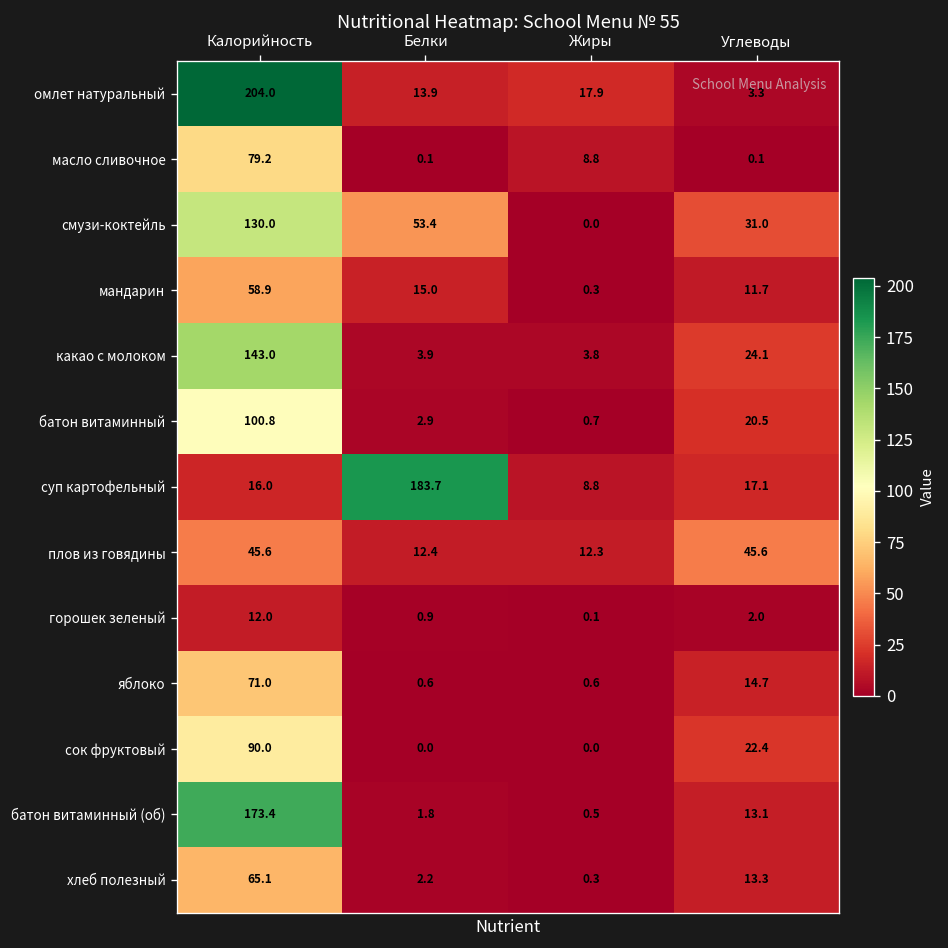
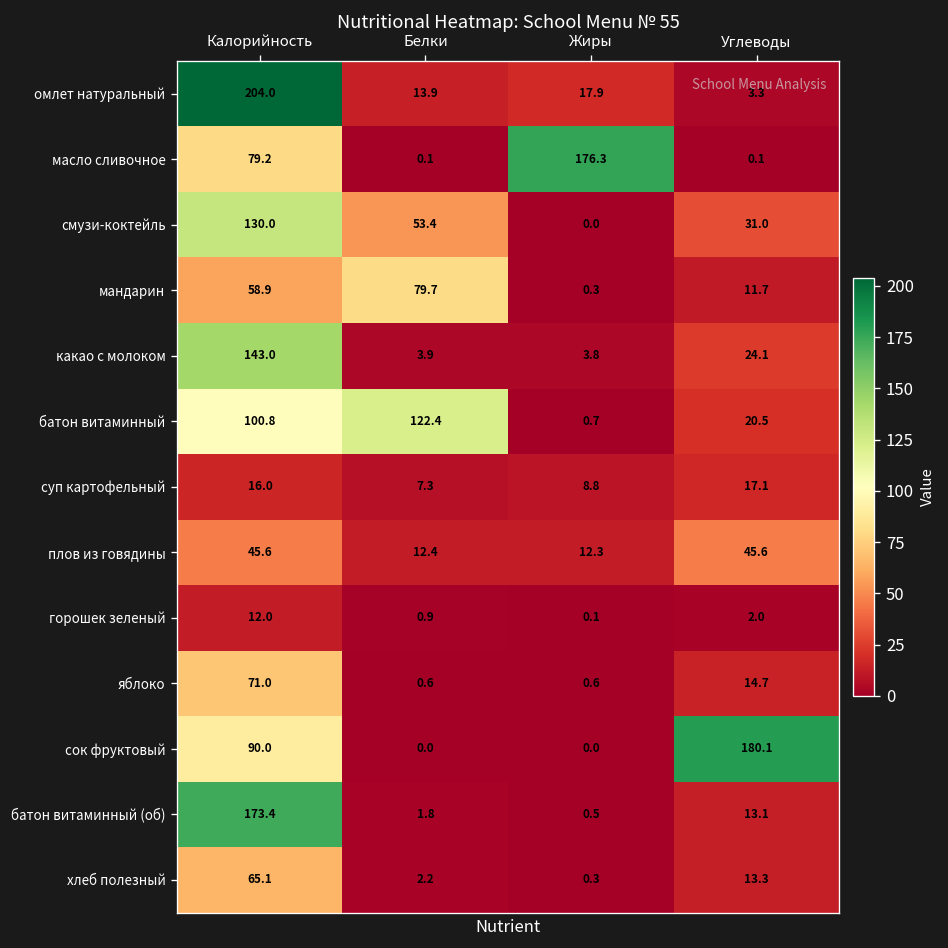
масло сливочное, Жиры: 8.8 -> 176.3
мандарин, Белки: 15.0 -> 79.7
батон витаминный, Белки: 2.9 -> 122.4
суп картофельный, Белки: 183.7 -> 7.3
сок фруктовый, Углеводы: 22.4 -> 180.1
